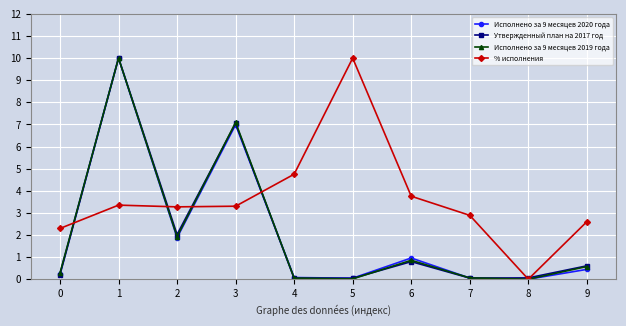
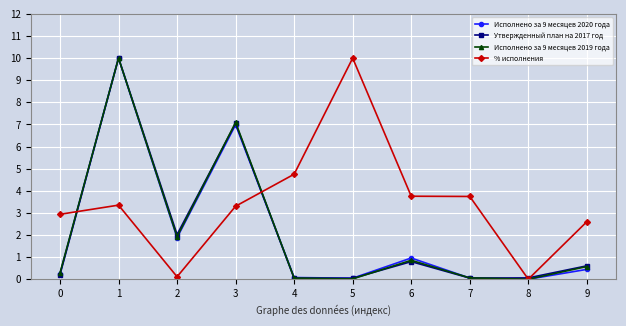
% исполнения, 0: 2.3 -> 2.9
% исполнения, 2: 3.3 -> 0.1
% исполнения, 7: 2.9 -> 3.7
